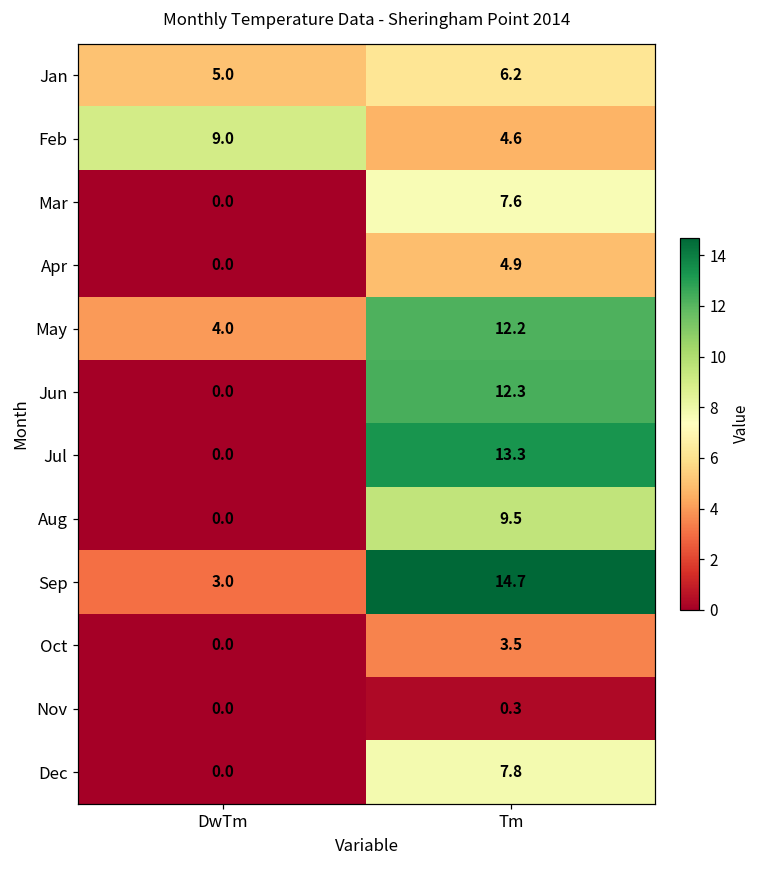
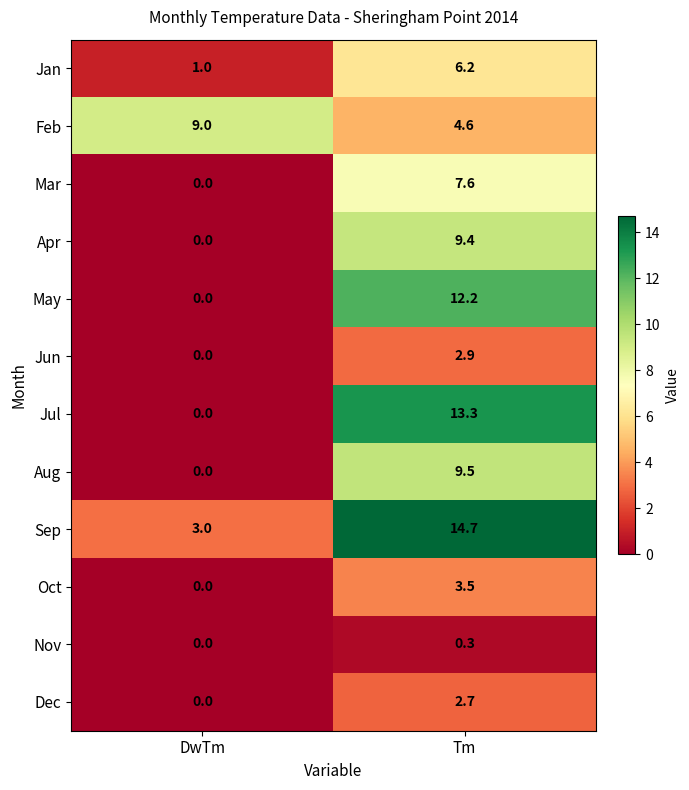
Jan, DwTm: 5.0 -> 1.0
Apr, Tm: 4.9 -> 9.4
May, DwTm: 4.0 -> 0.0
Jun, Tm: 12.3 -> 2.9
Dec, Tm: 7.8 -> 2.7
